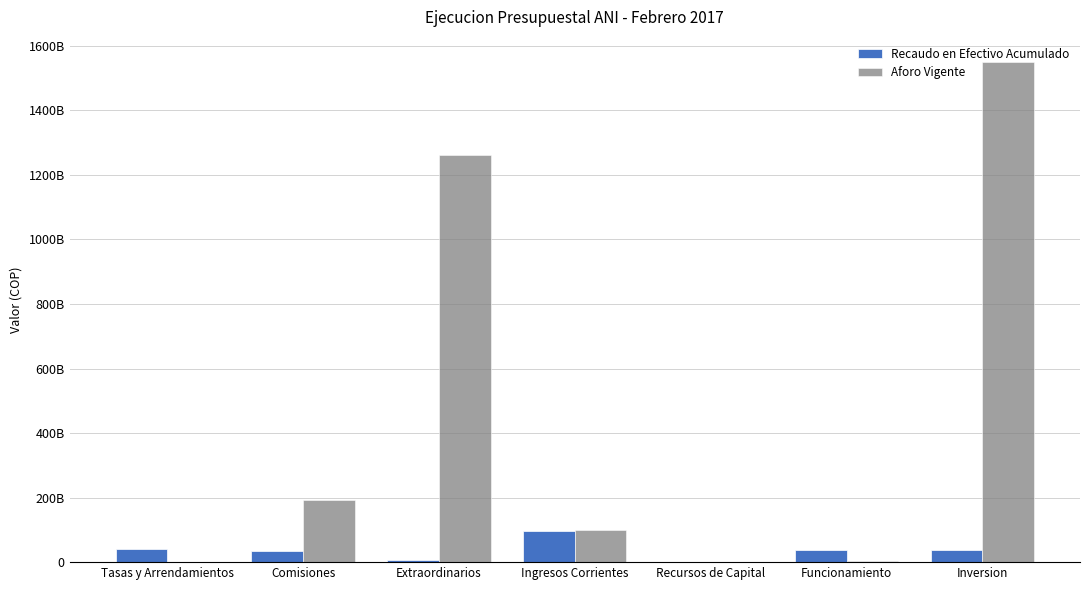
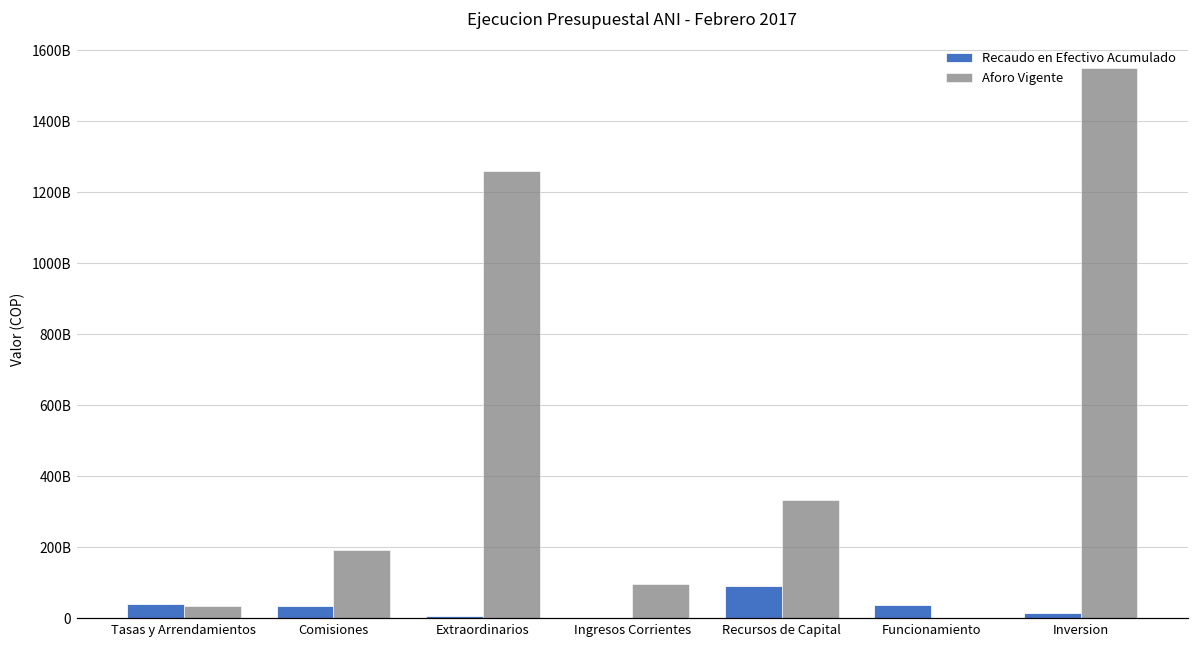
Aforo Vigente, Tasas y Arrendamientos: 0 -> 40000000000
Recaudo en Efectivo Acumulado, Ingresos Corrientes: 100000000000 -> 0
Recaudo en Efectivo Acumulado, Recursos de Capital: 0 -> 90000000000
Aforo Vigente, Recursos de Capital: 0 -> 330000000000
Recaudo en Efectivo Acumulado, Inversion: 40000000000 -> 10000000000
